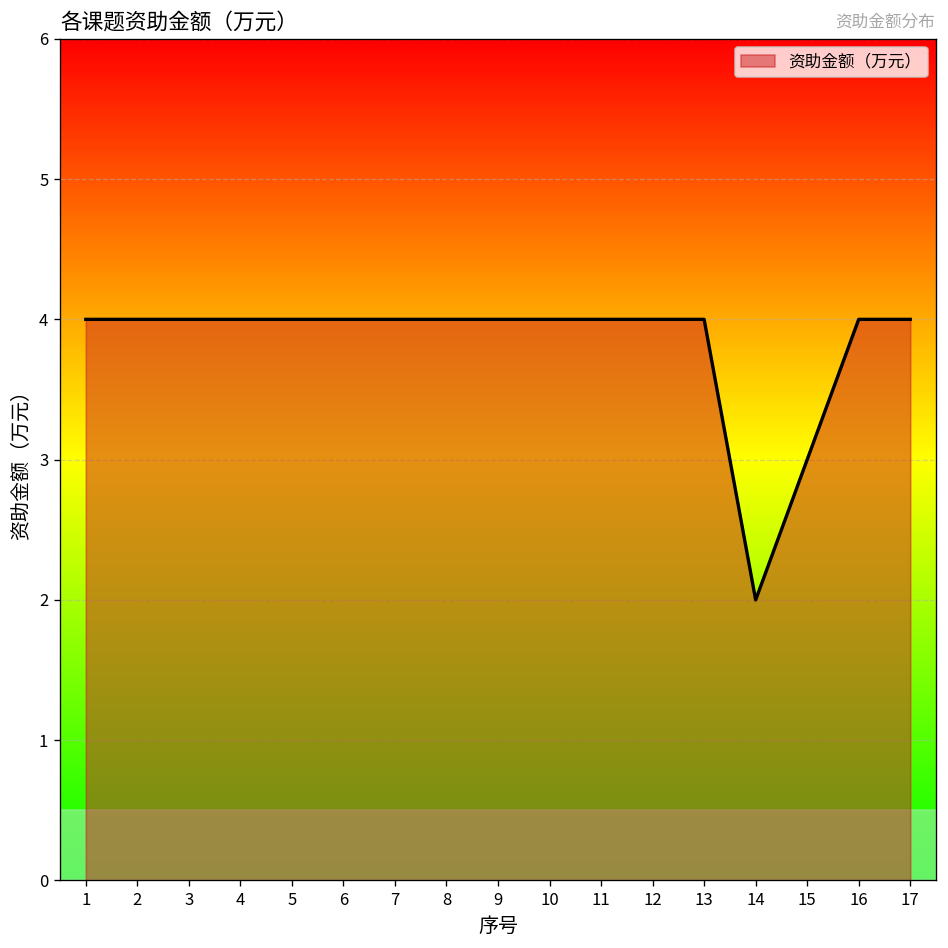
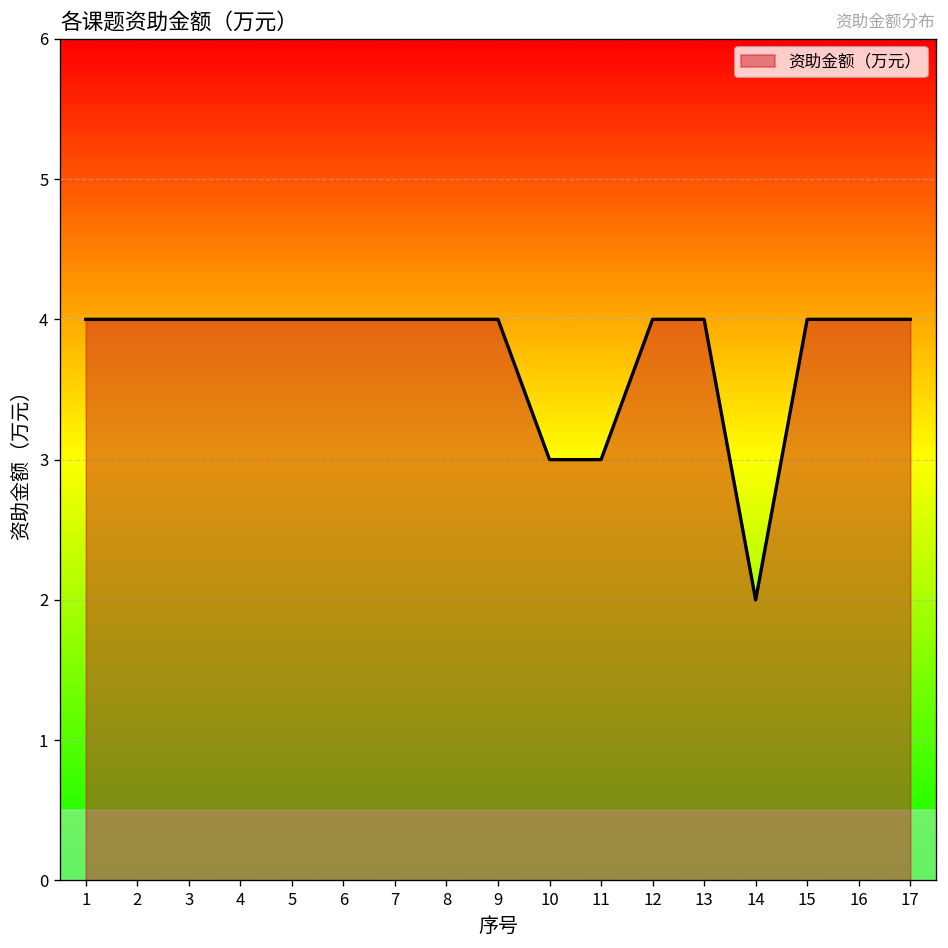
10: 4 -> 3
11: 4 -> 3
15: 3 -> 4
